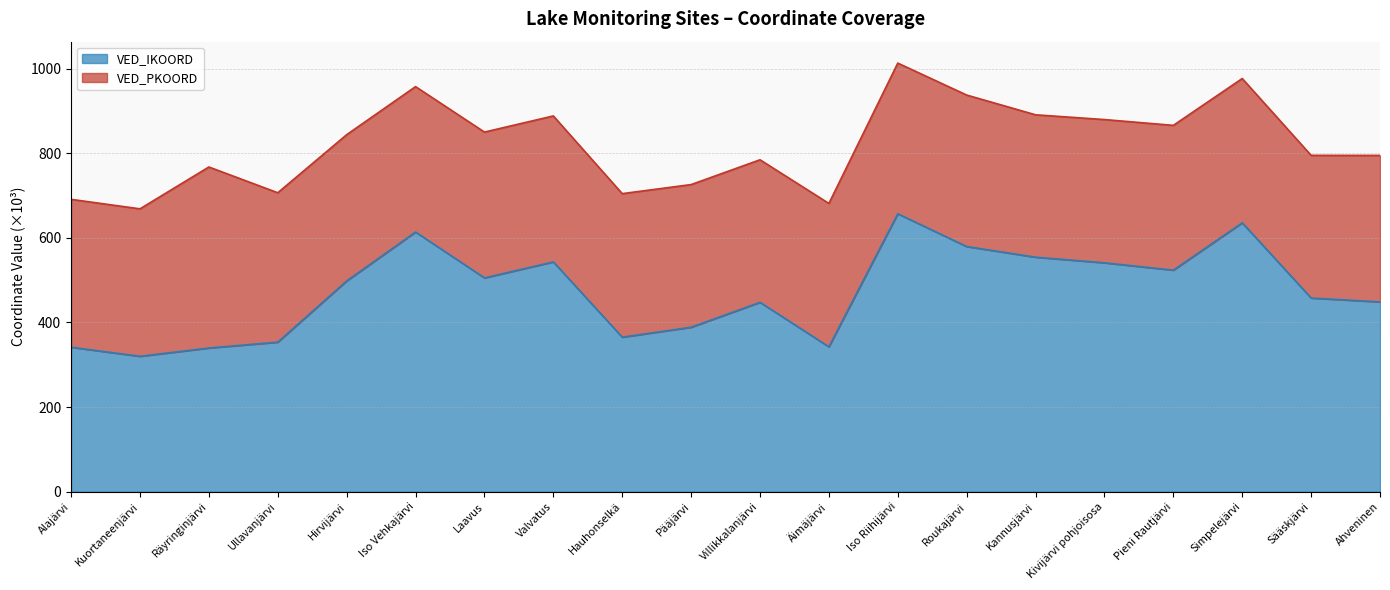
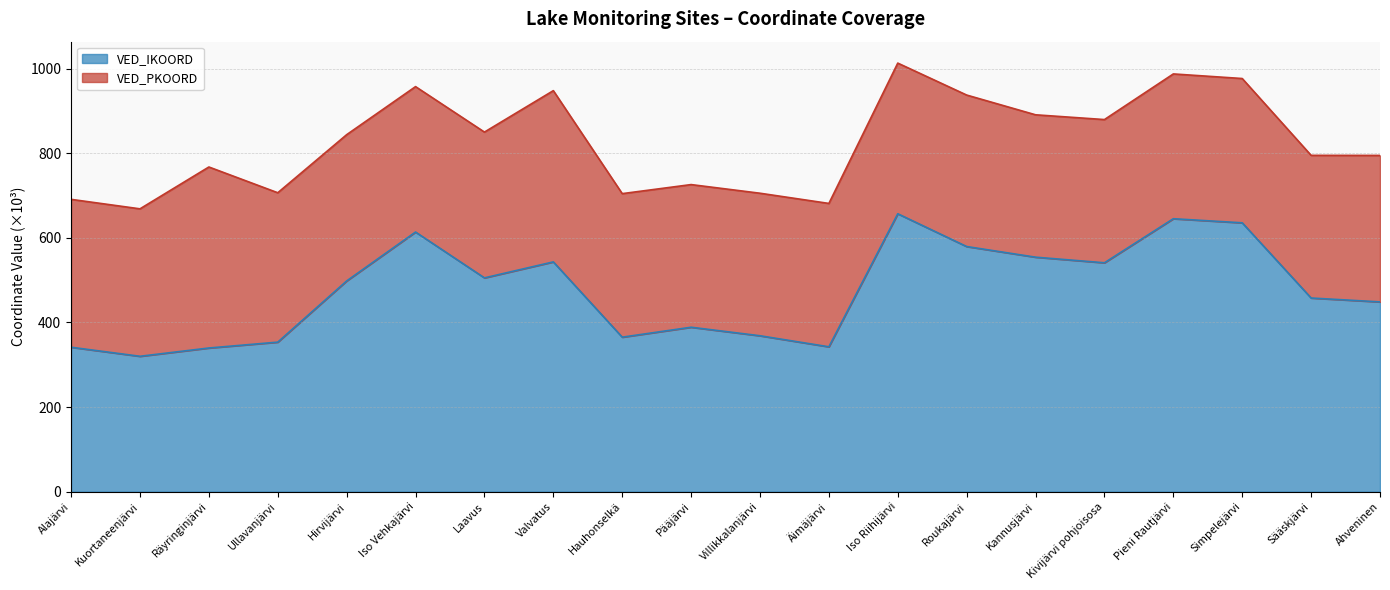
VED_PKOORD, Valvatus: 340 -> 400
VED_IKOORD, Villikkalanjärvi: 450 -> 370
VED_IKOORD, Pieni Rautjärvi: 520 -> 650
